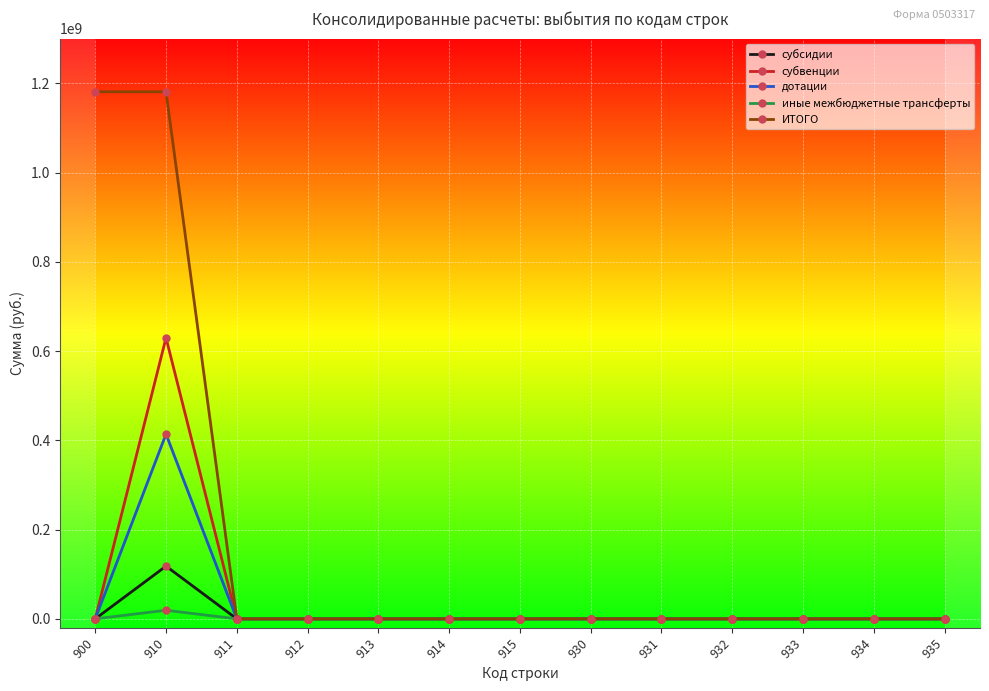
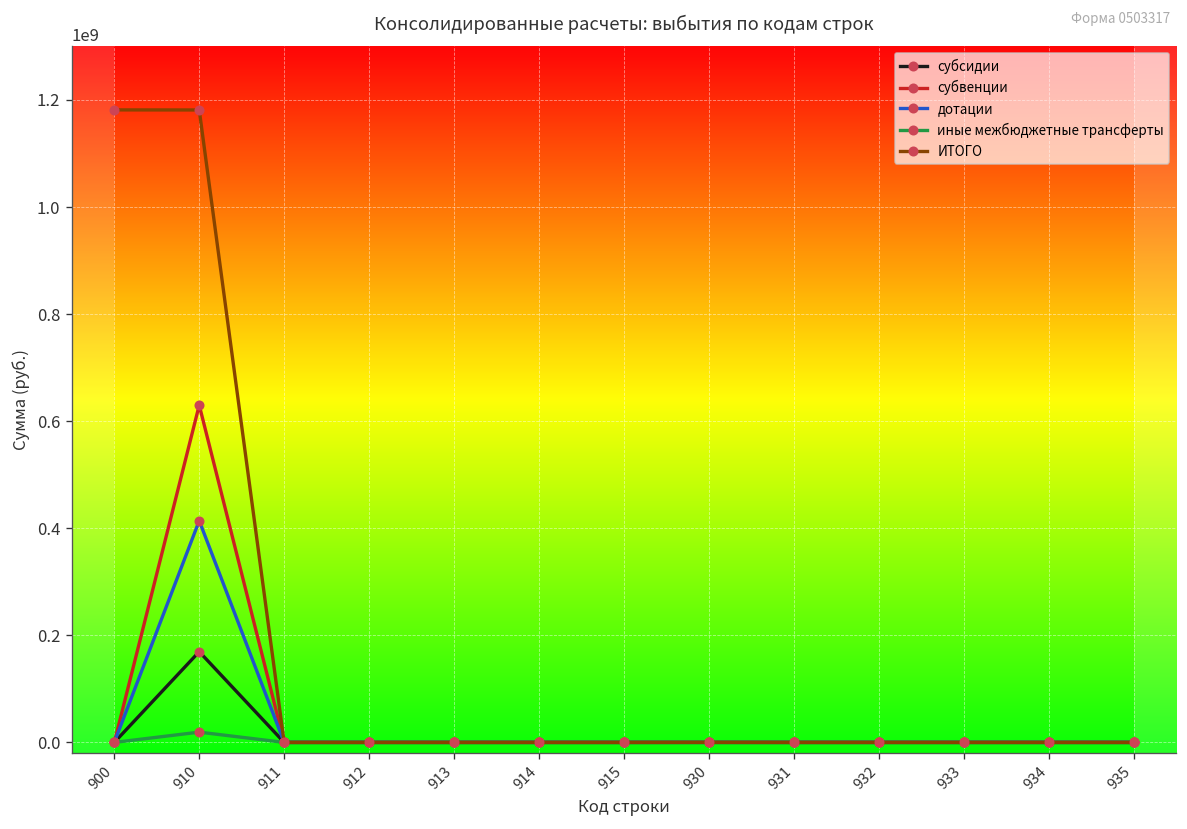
субсидии, 910: 120000000 -> 170000000
